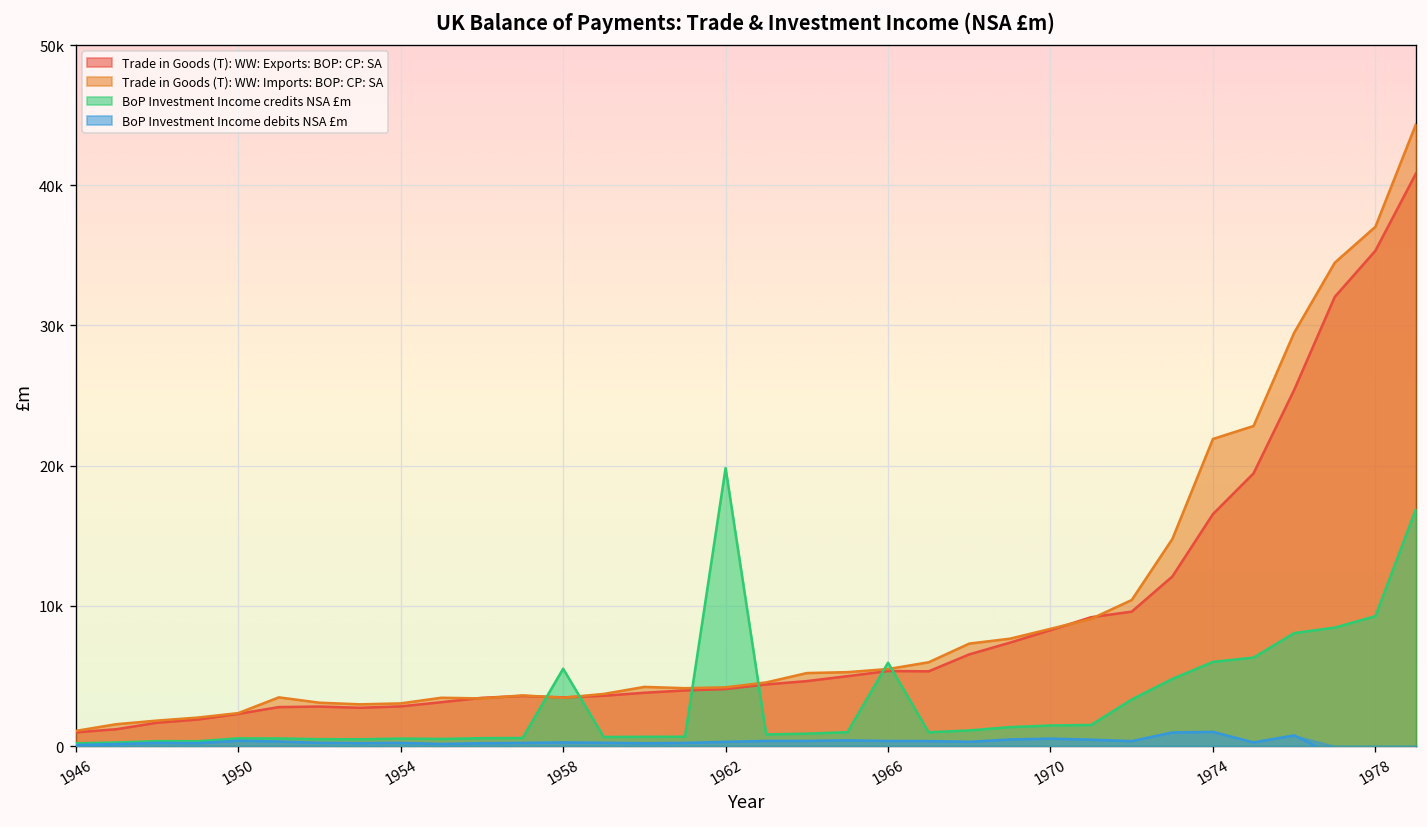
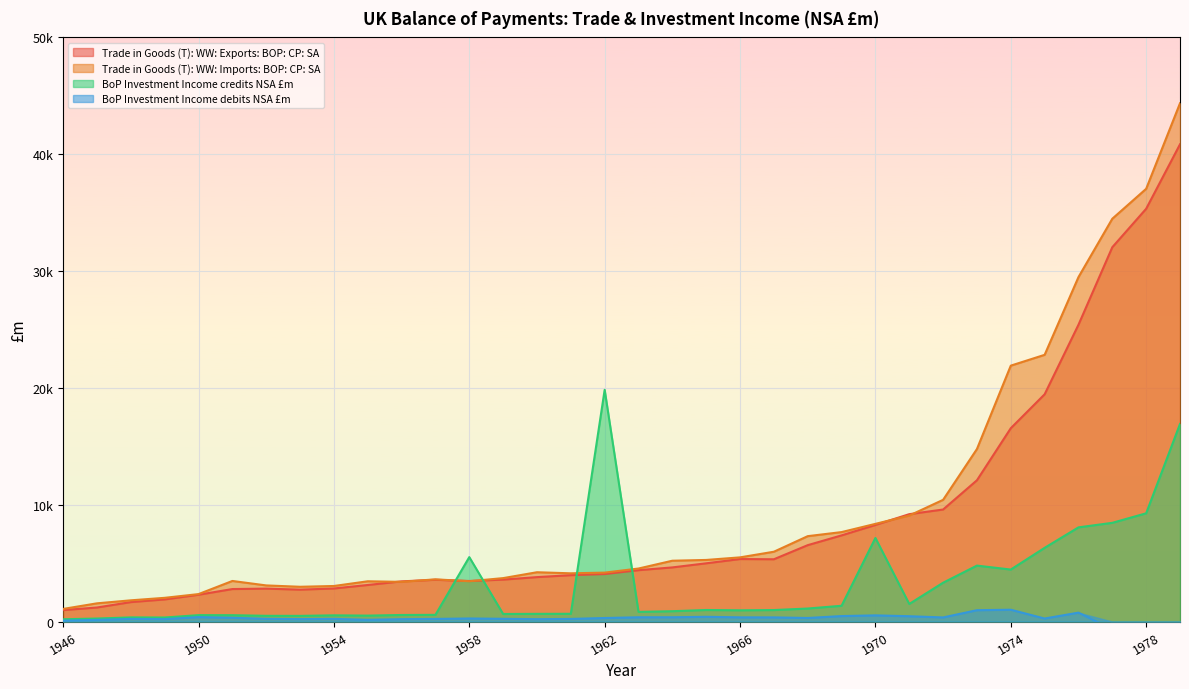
BoP Investment Income credits NSA £m, 1966: 5900 -> 1000
BoP Investment Income credits NSA £m, 1970: 1500 -> 7200
BoP Investment Income credits NSA £m, 1974: 6000 -> 4400
